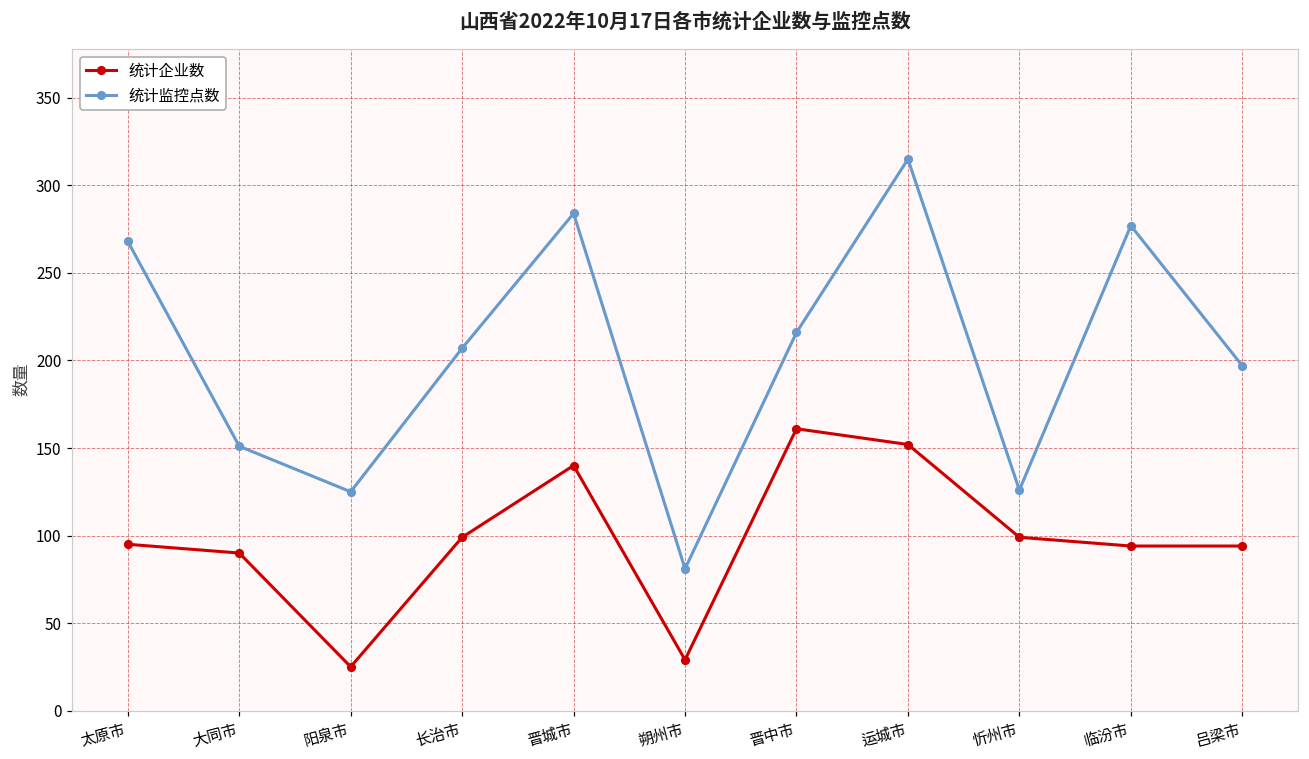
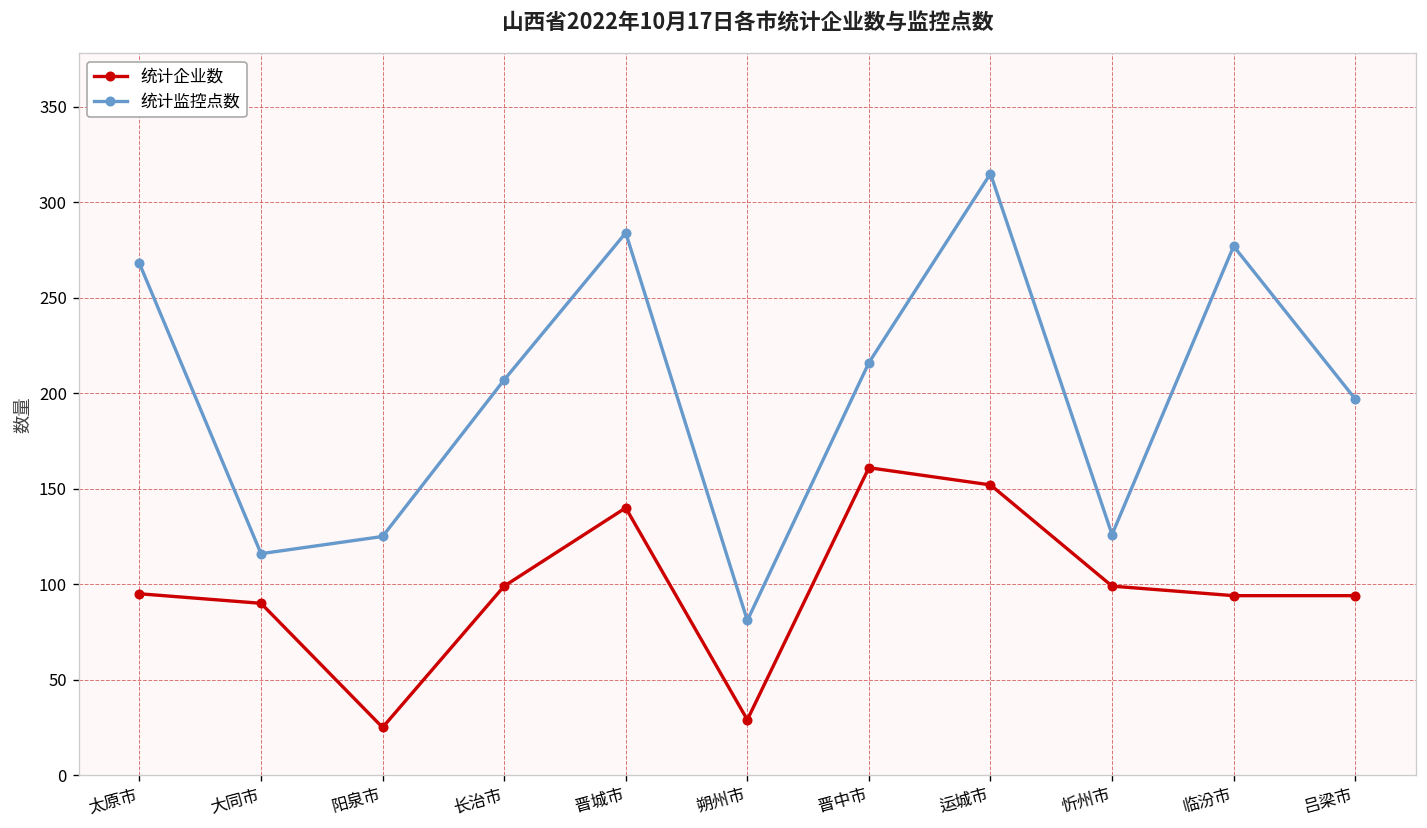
统计监控点数, 大同市: 151 -> 116
